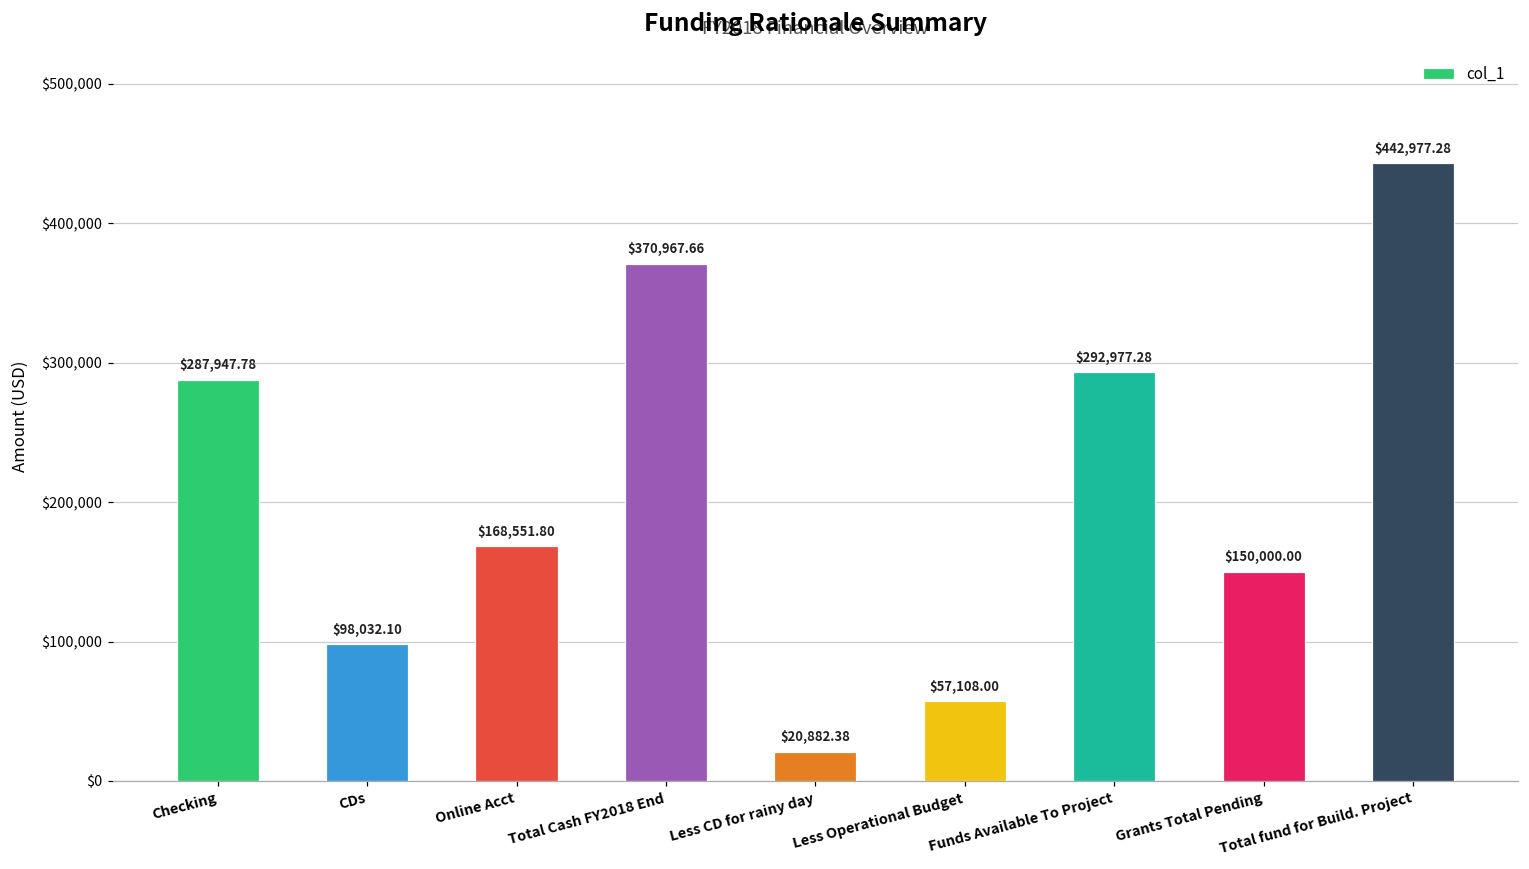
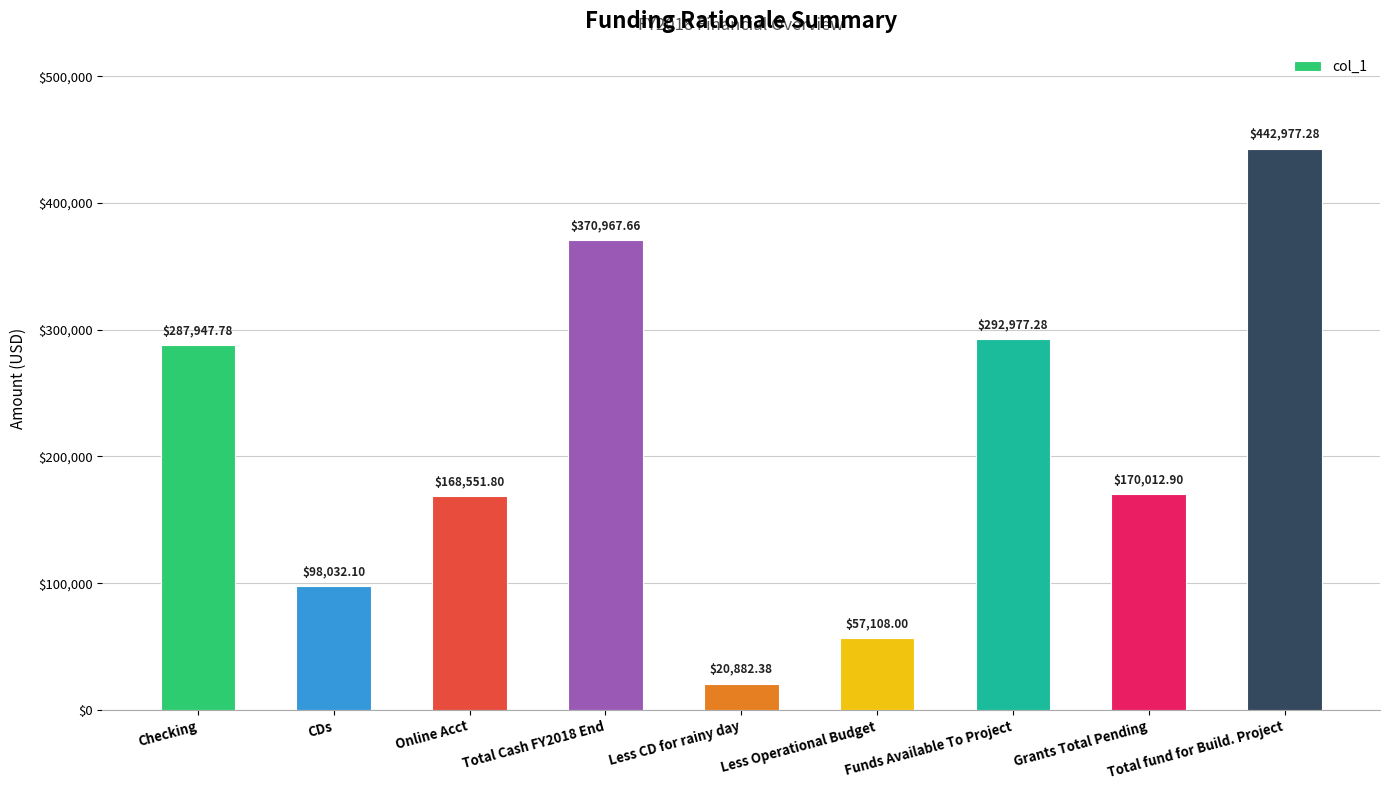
Grants Total Pending: $150,000.00 -> $170,012.90
